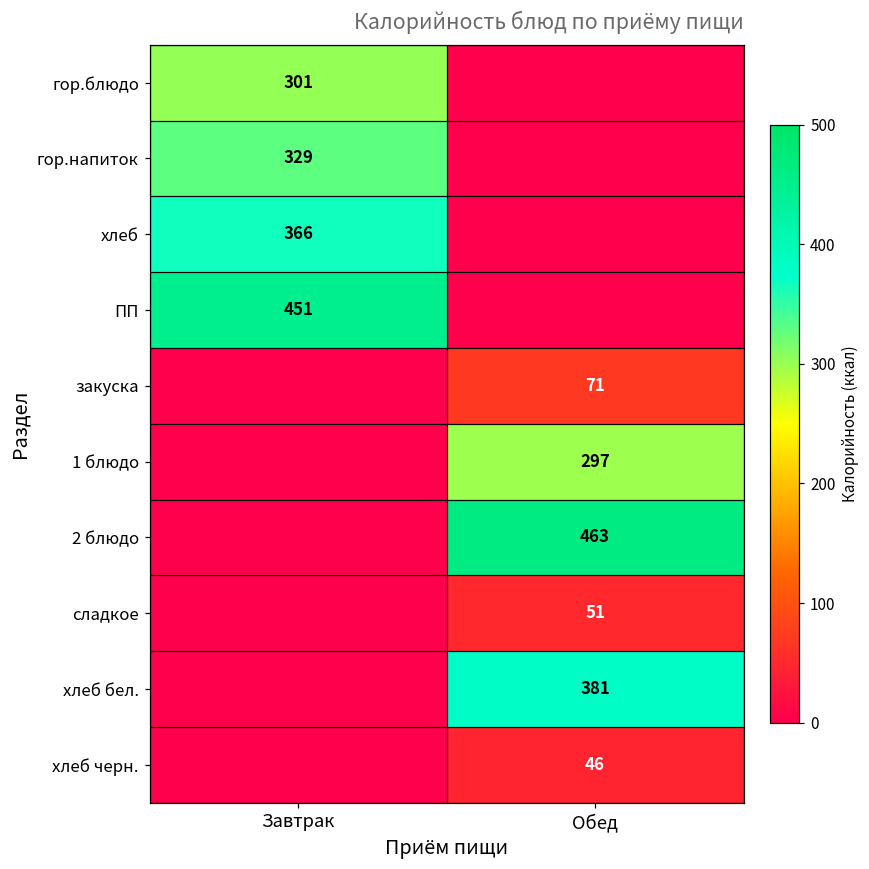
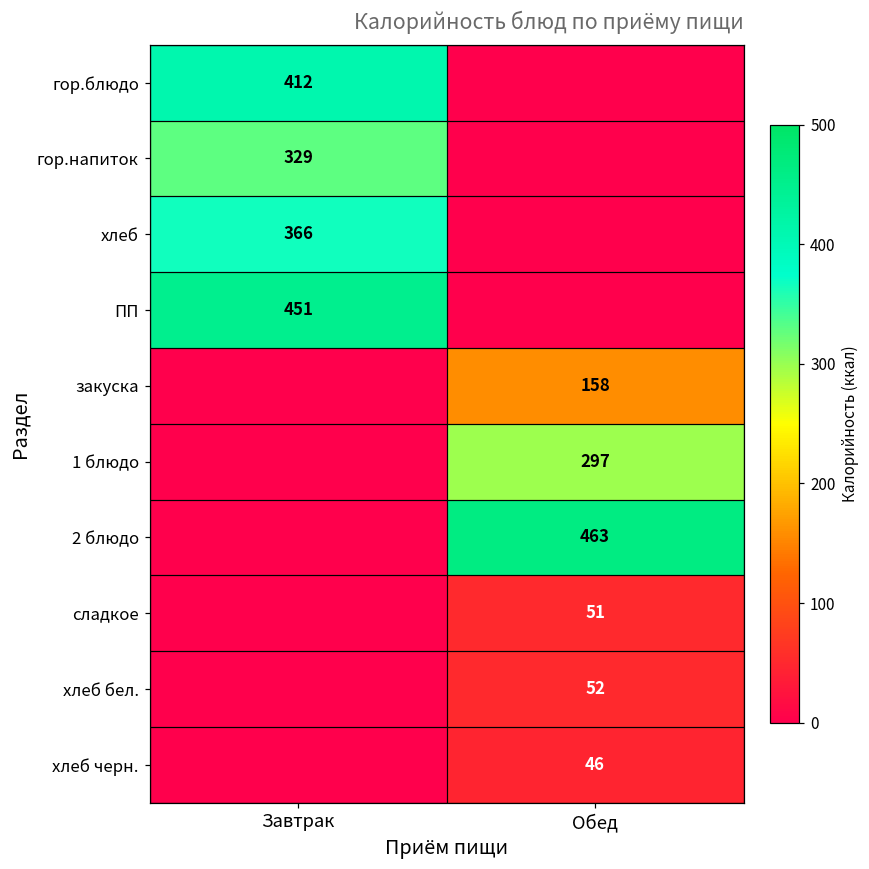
гор.блюдо, Завтрак: 301 -> 412
закуска, Обед: 71 -> 158
хлеб бел., Обед: 381 -> 52
